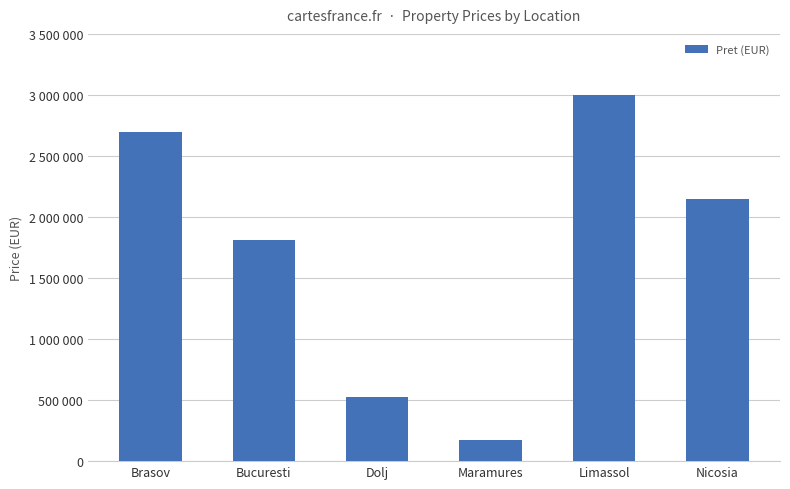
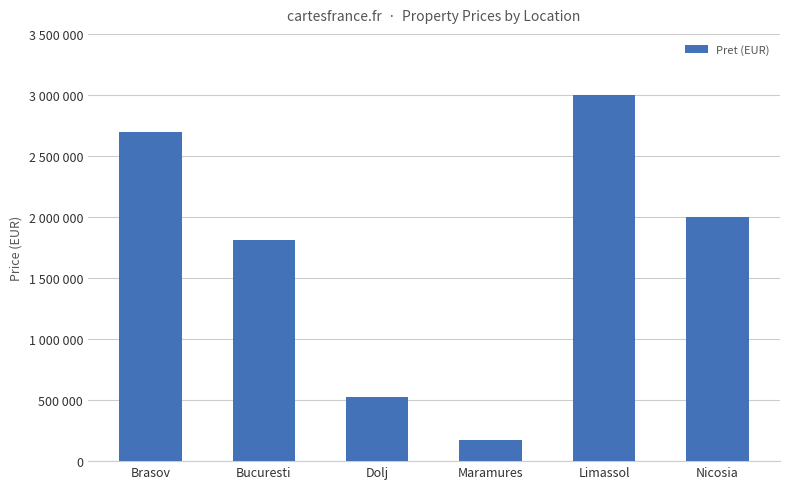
Nicosia: 2150000 -> 2000000
